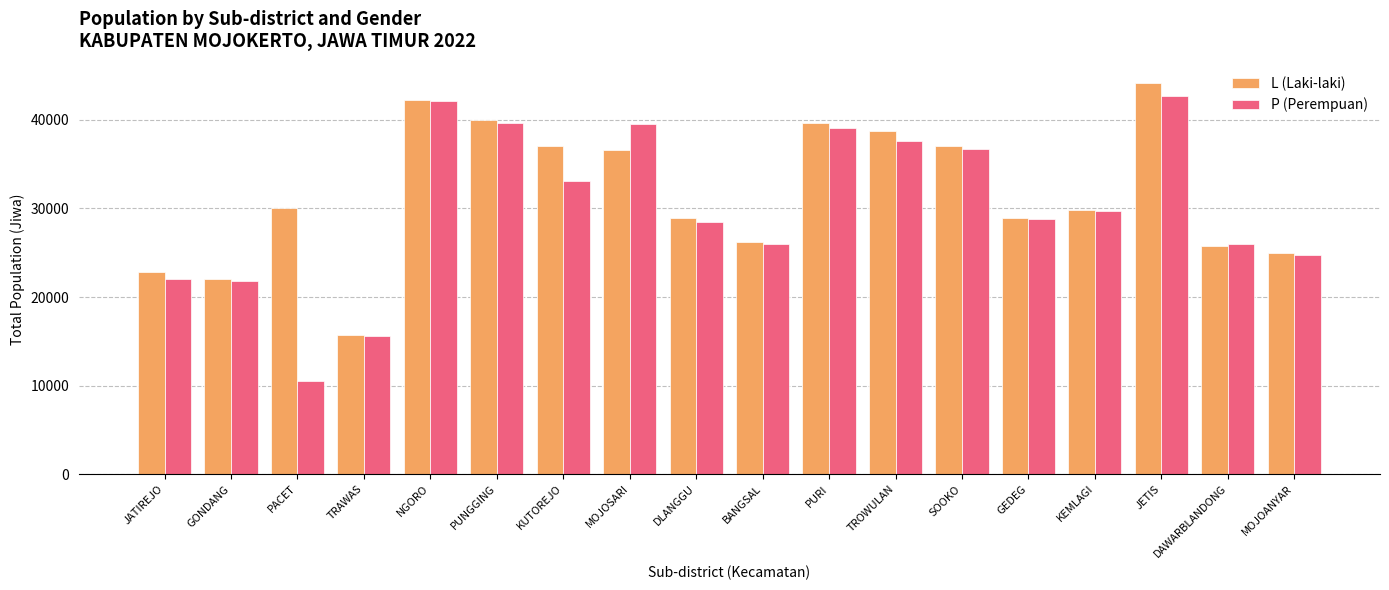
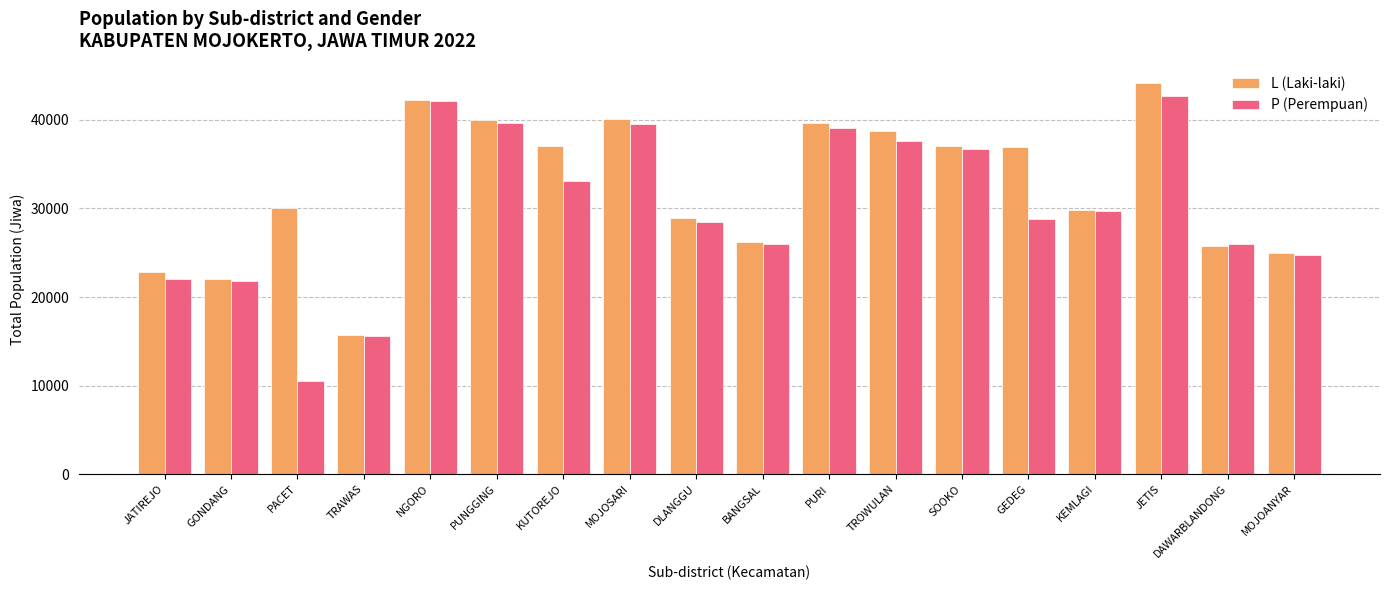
L (Laki-laki), MOJOSARI: 37000 -> 40000
L (Laki-laki), GEDEG: 29000 -> 37000
